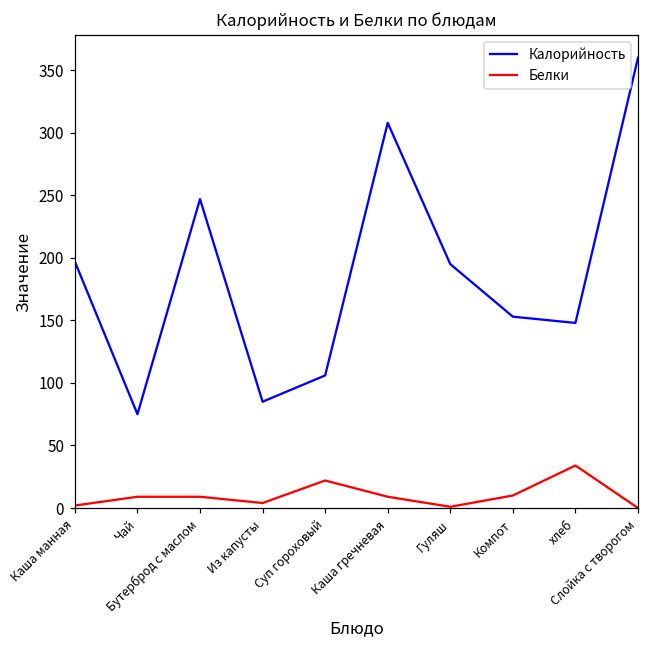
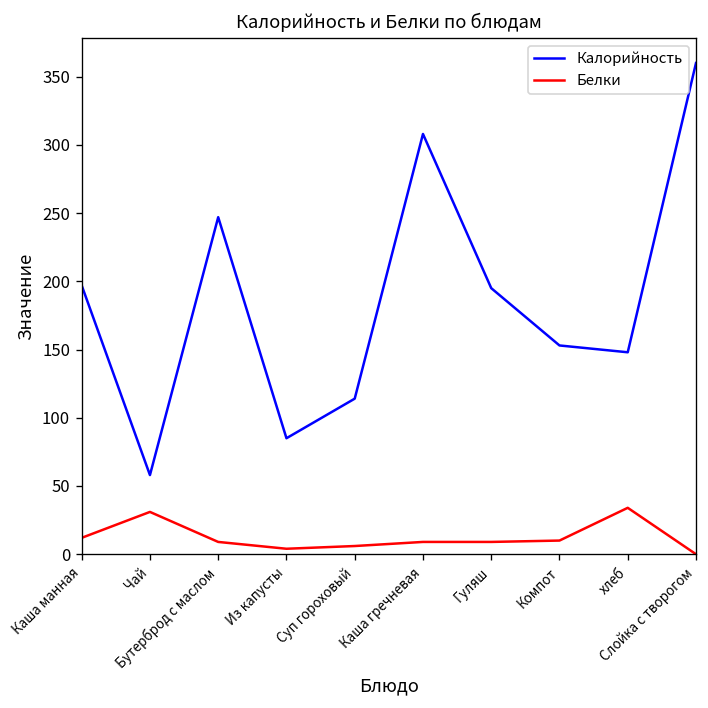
Белки, Каша манная: 2 -> 12
Калорийность, Чай: 75 -> 58
Белки, Чай: 9 -> 31
Калорийность, Суп гороховый: 106 -> 114
Белки, Суп гороховый: 22 -> 6
Белки, Гуляш: 1 -> 9
